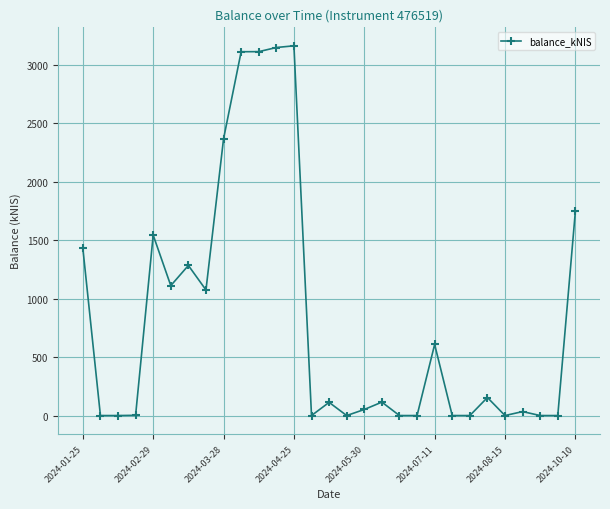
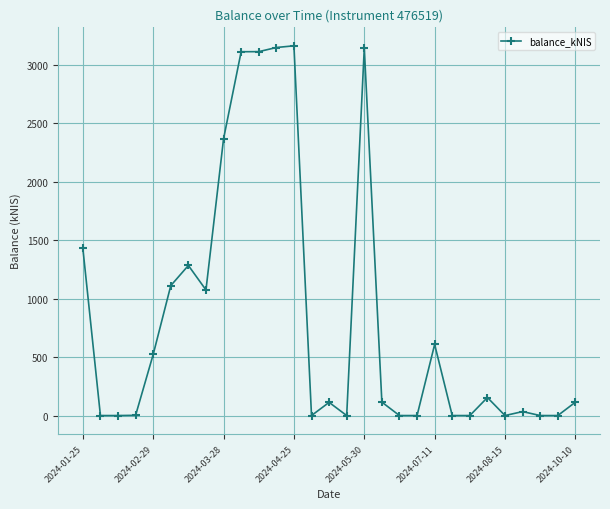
2024-02-29: 1540 -> 520
2024-05-30: 50 -> 3140
2024-10-10: 1750 -> 110
